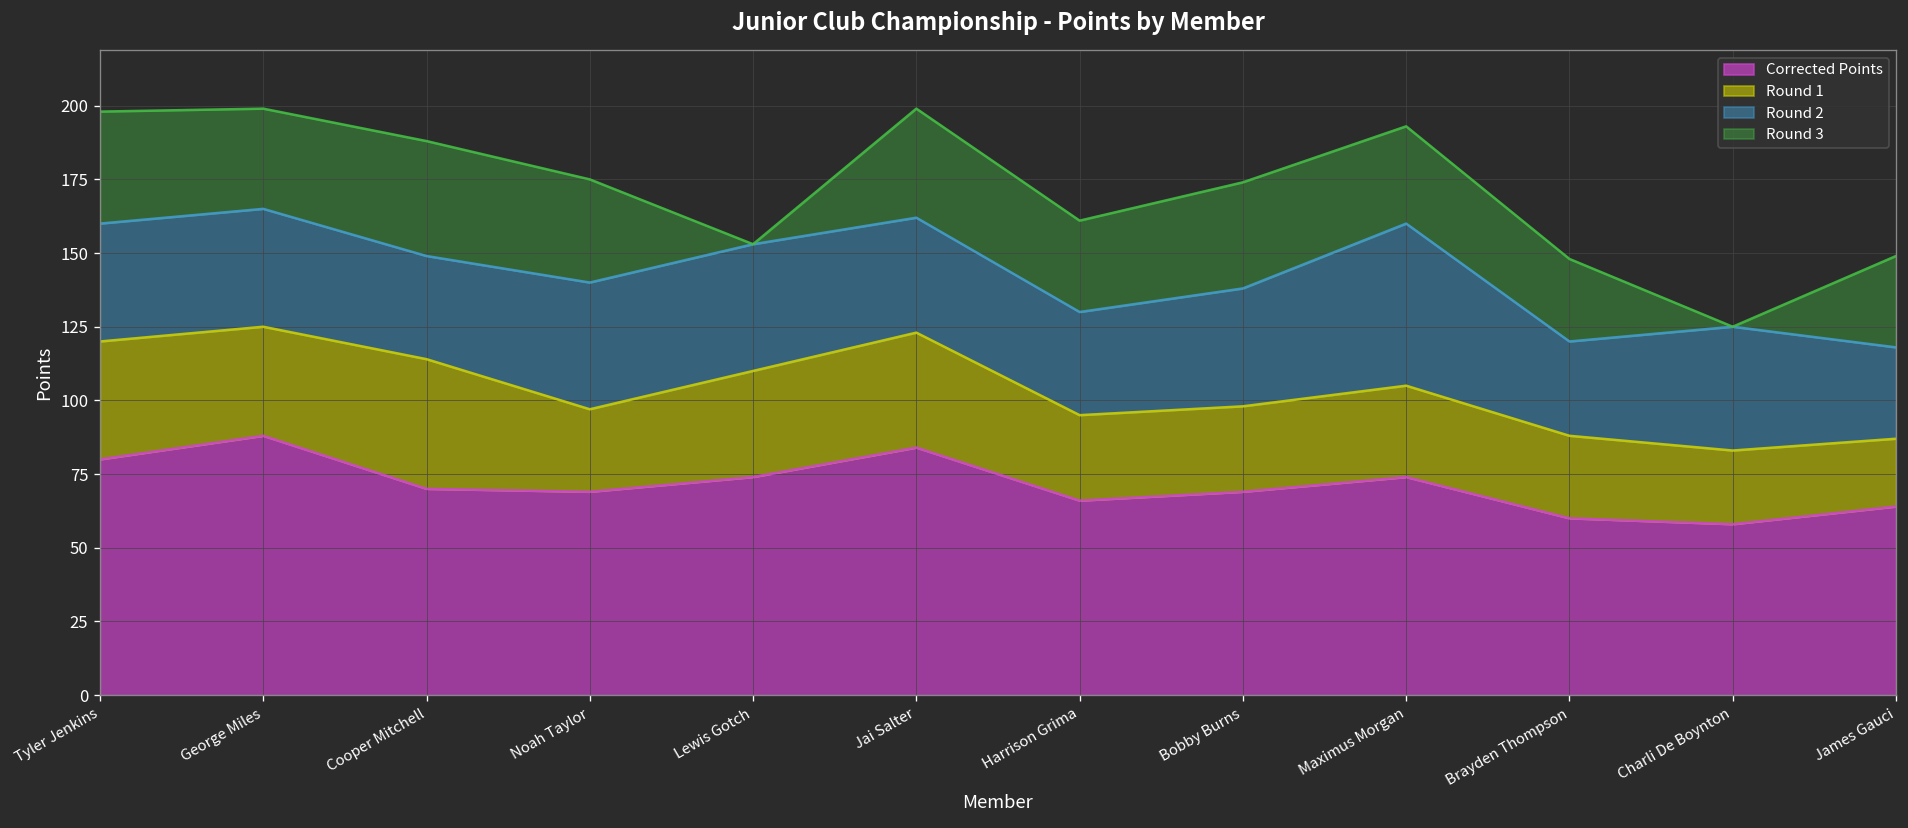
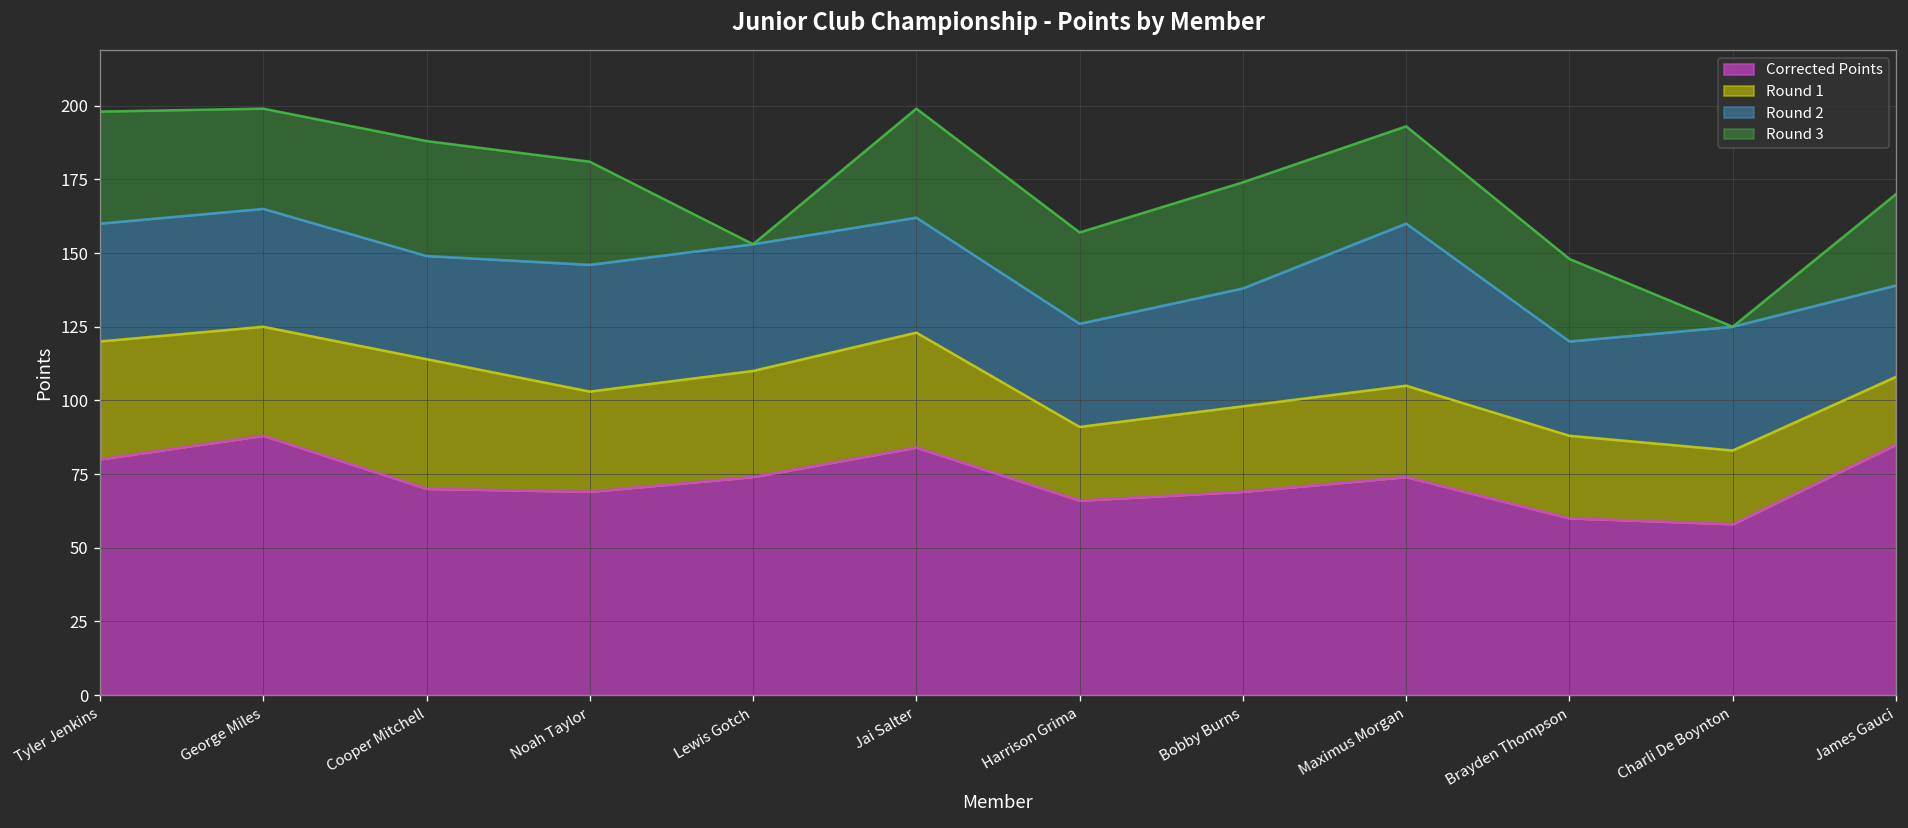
Round 1, Noah Taylor: 28 -> 34
Round 1, Harrison Grima: 29 -> 25
Corrected Points, James Gauci: 64 -> 85
